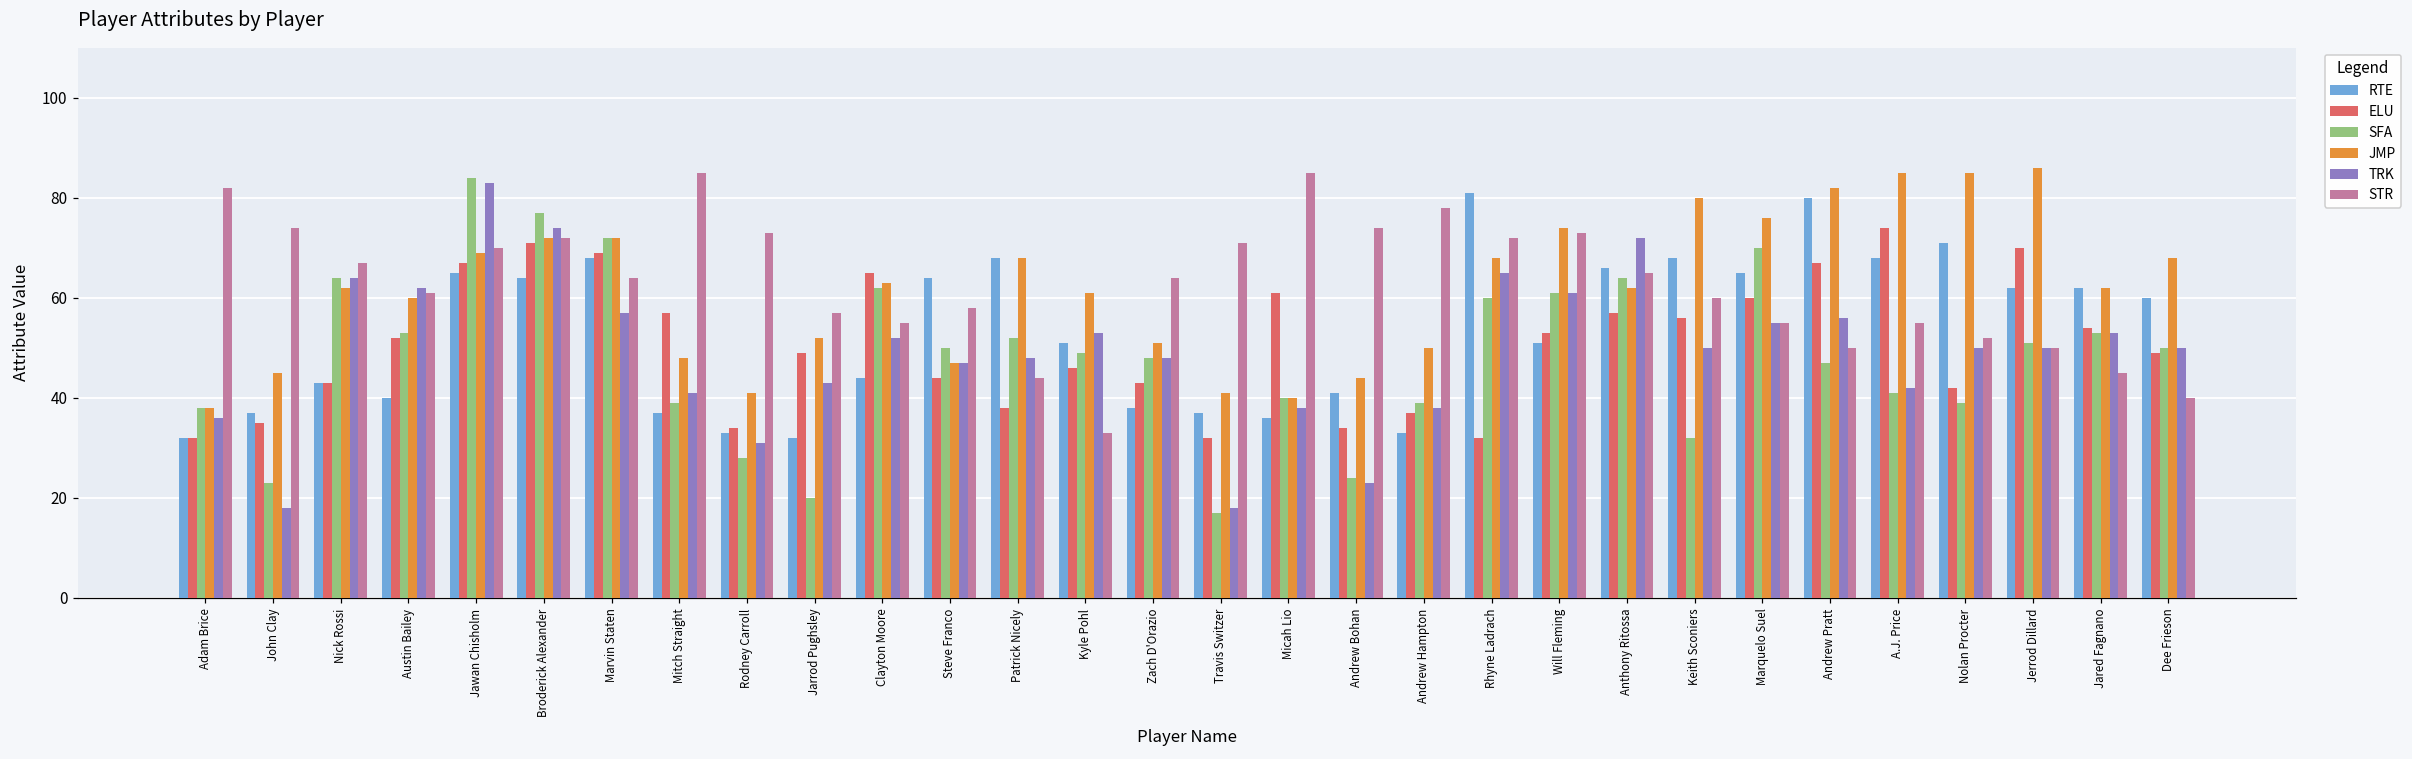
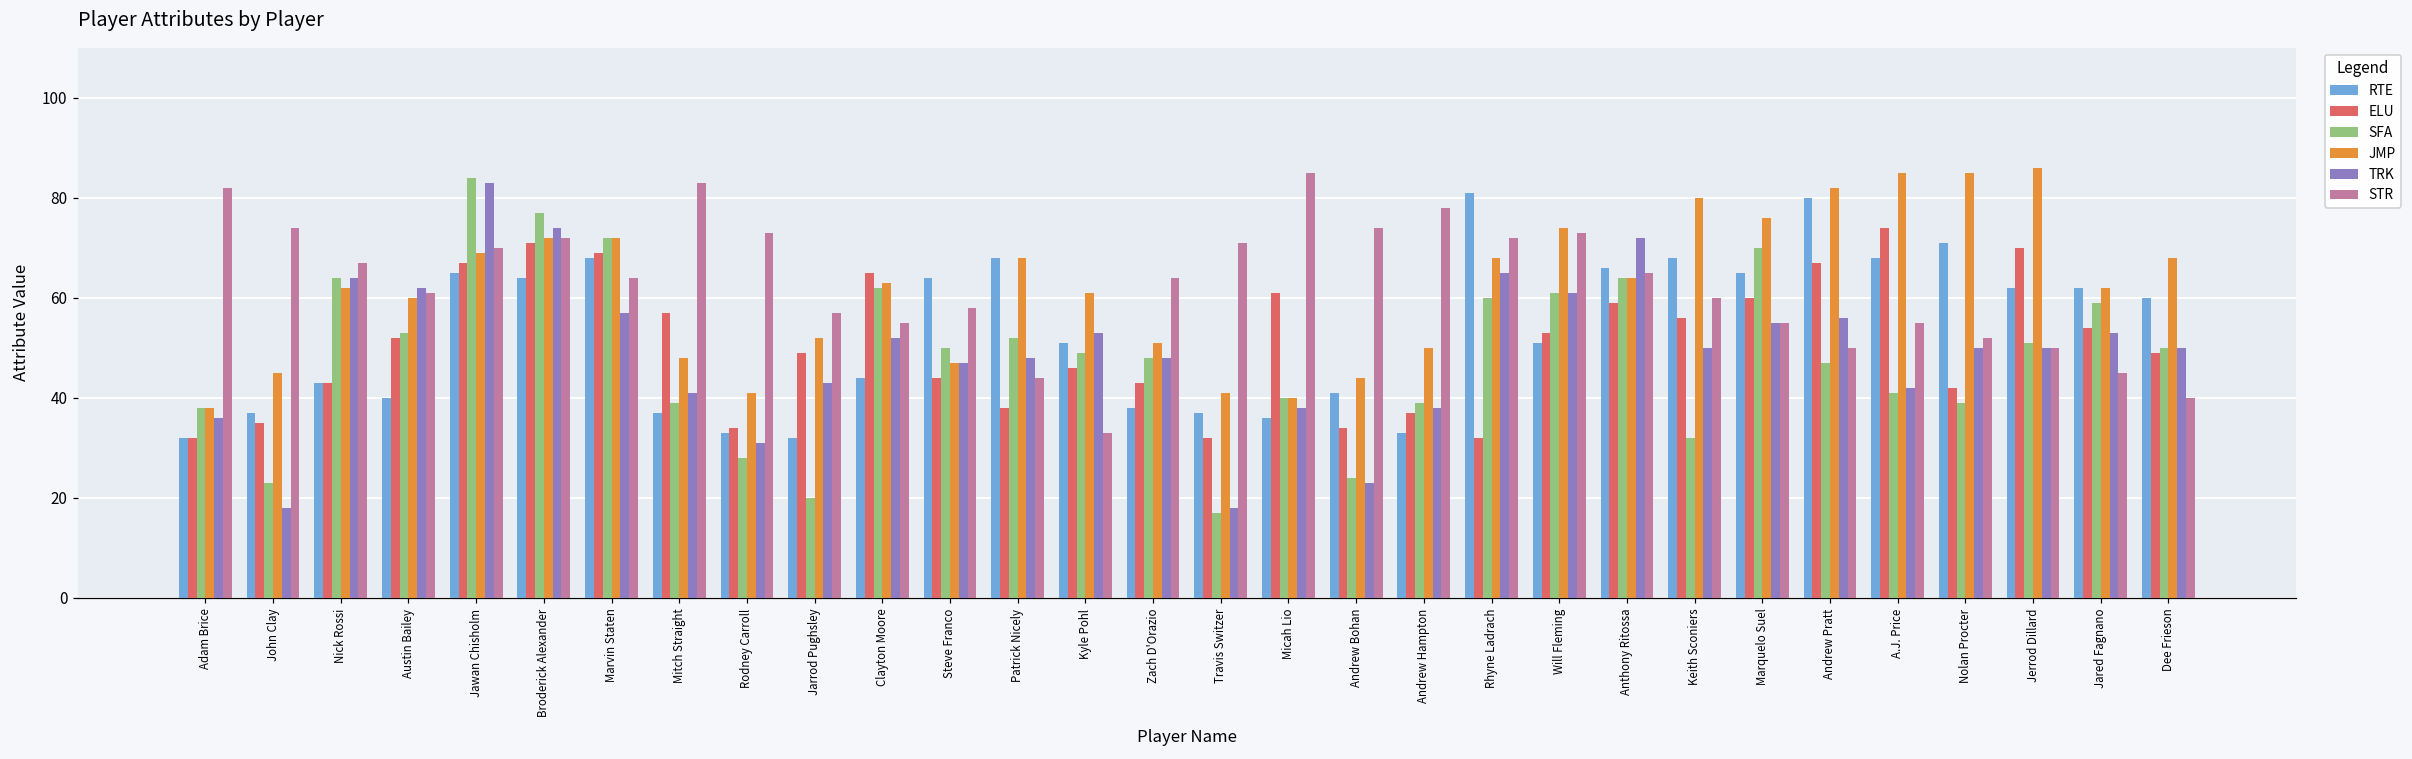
STR, Mitch Straight: 85 -> 83
ELU, Anthony Ritossa: 57 -> 59
JMP, Anthony Ritossa: 62 -> 64
SFA, Jared Fagnano: 53 -> 59
